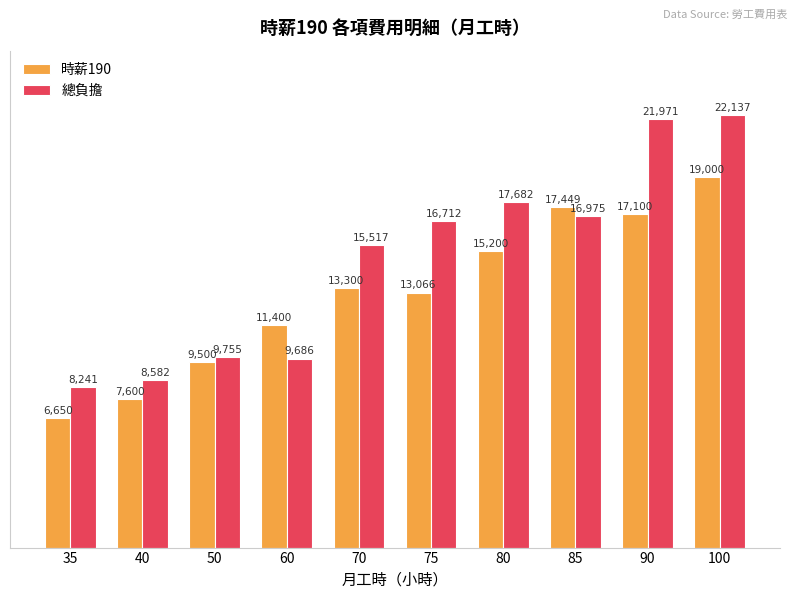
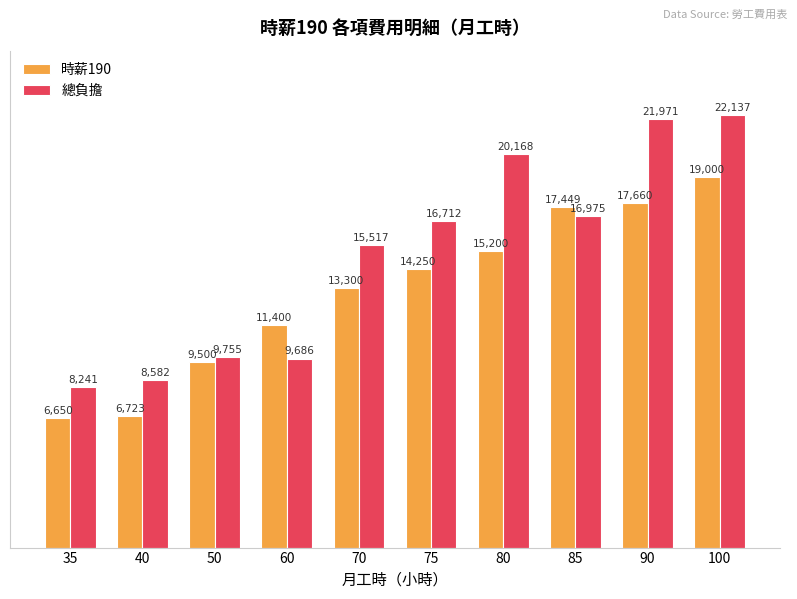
時薪190, 40: 7,600 -> 6,723
時薪190, 75: 13,066 -> 14,250
總負擔, 80: 17,682 -> 20,168
時薪190, 90: 17,100 -> 17,660
